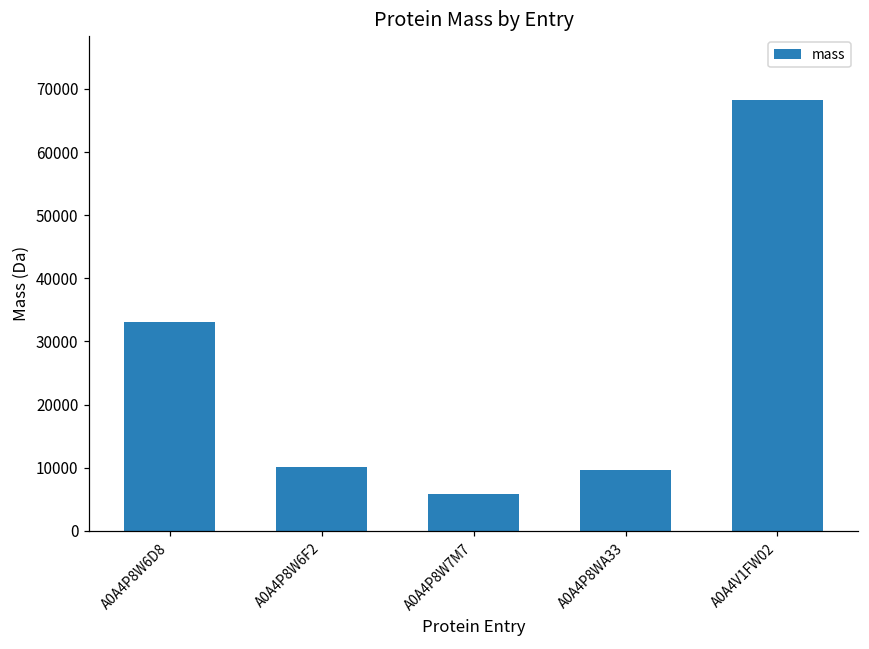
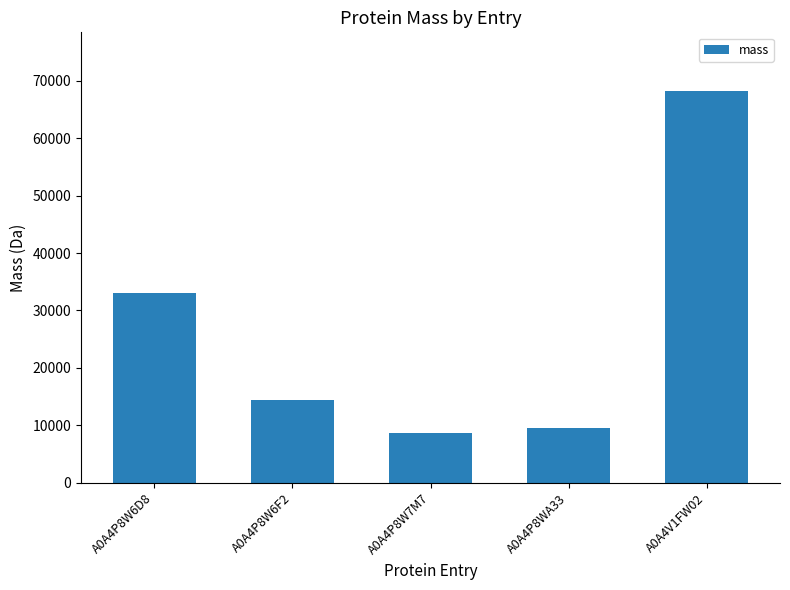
A0A4P8W6F2: 10000 -> 14000
A0A4P8W7M7: 6000 -> 9000
